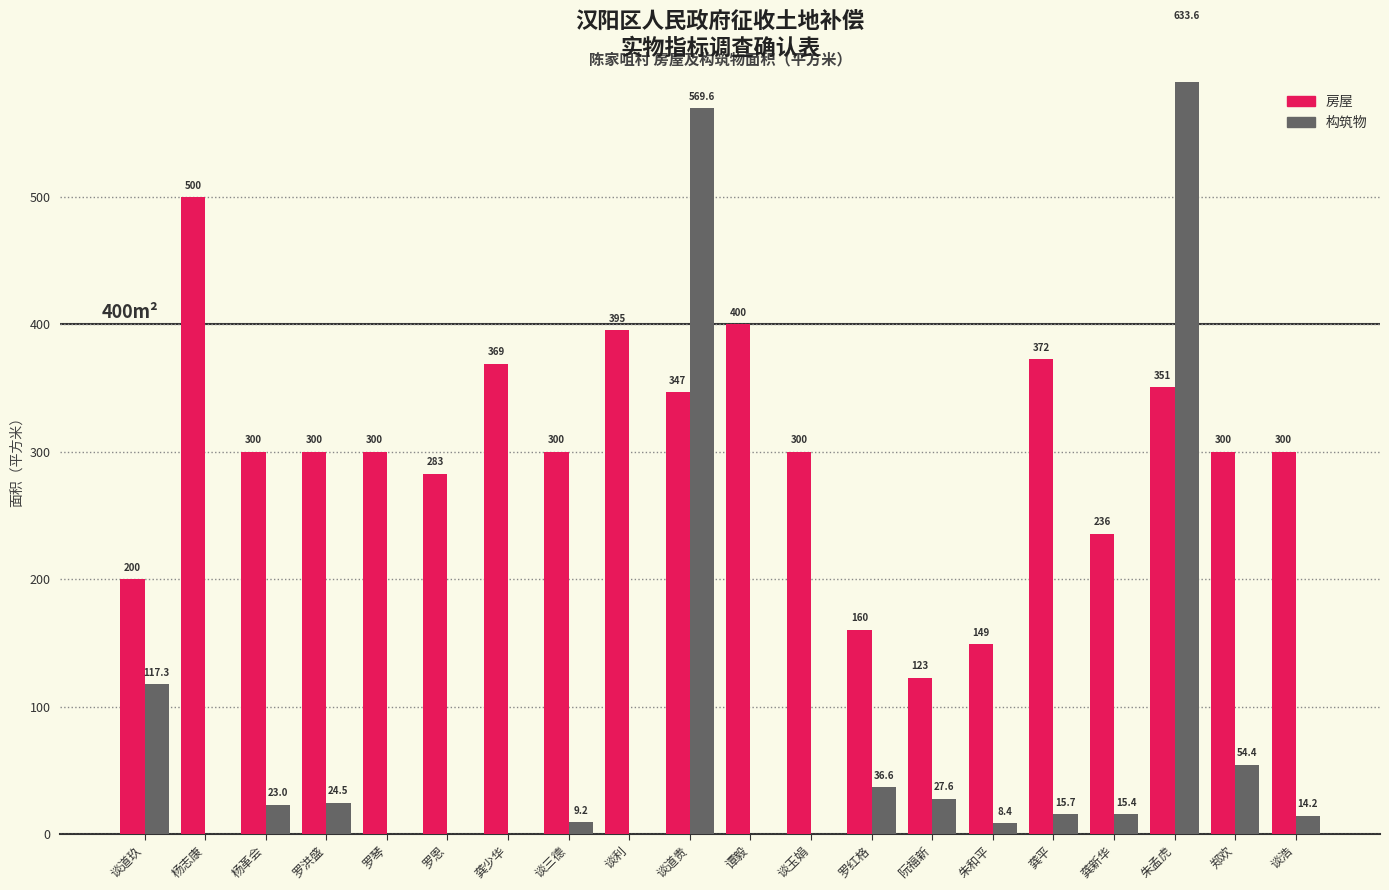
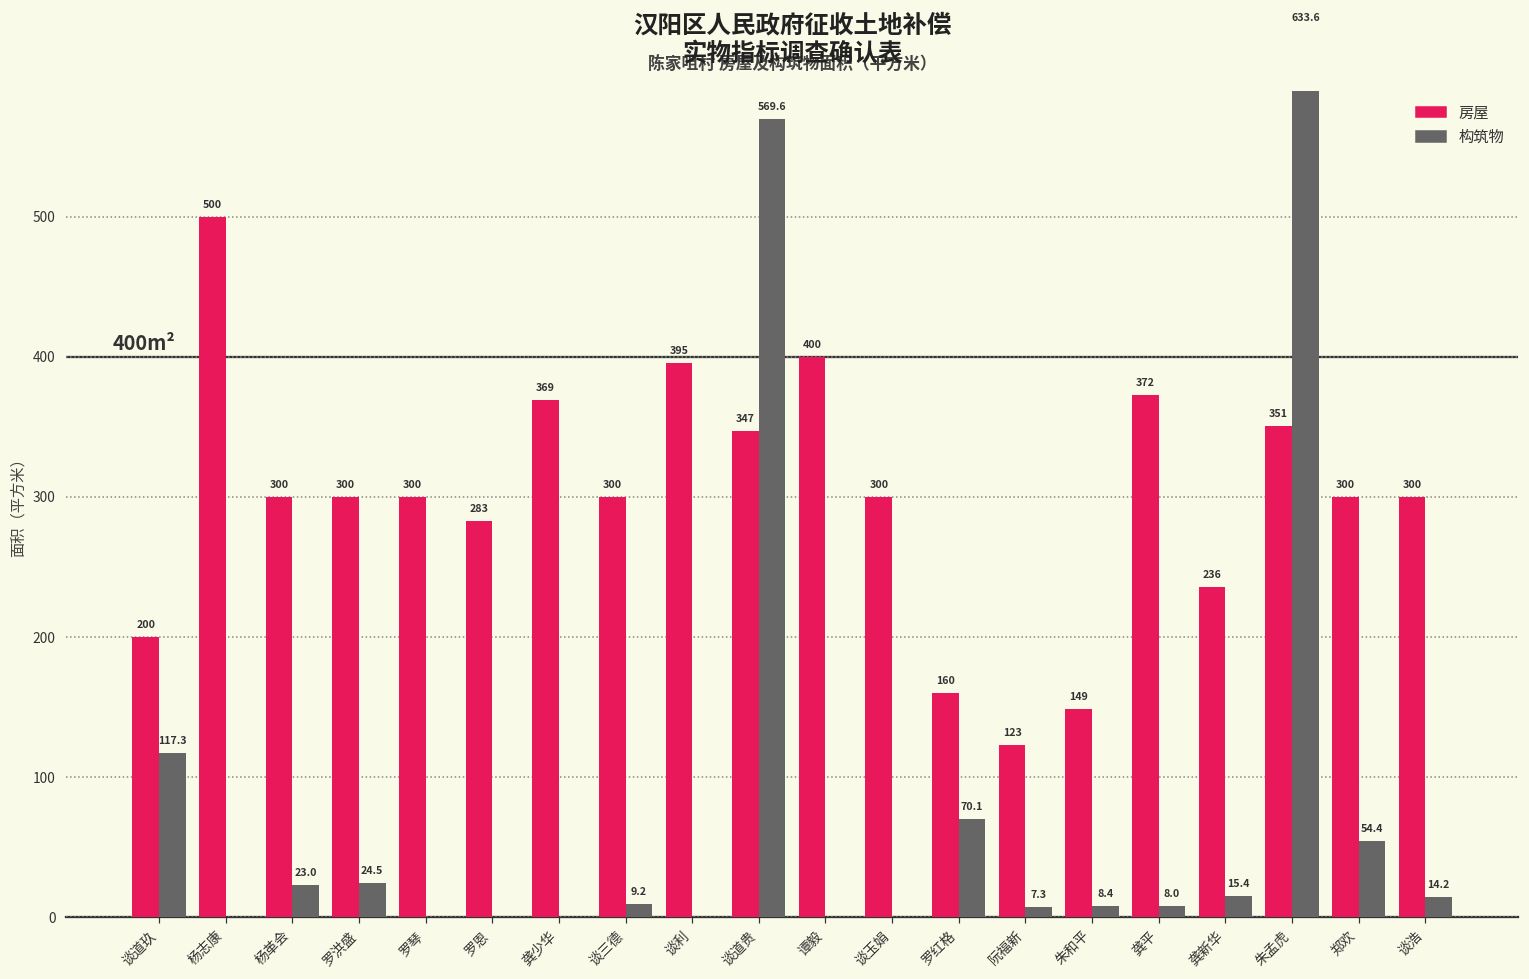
构筑物, 罗红格: 36.6 -> 70.1
构筑物, 阮福新: 27.6 -> 7.3
构筑物, 龚平: 15.7 -> 8.0
